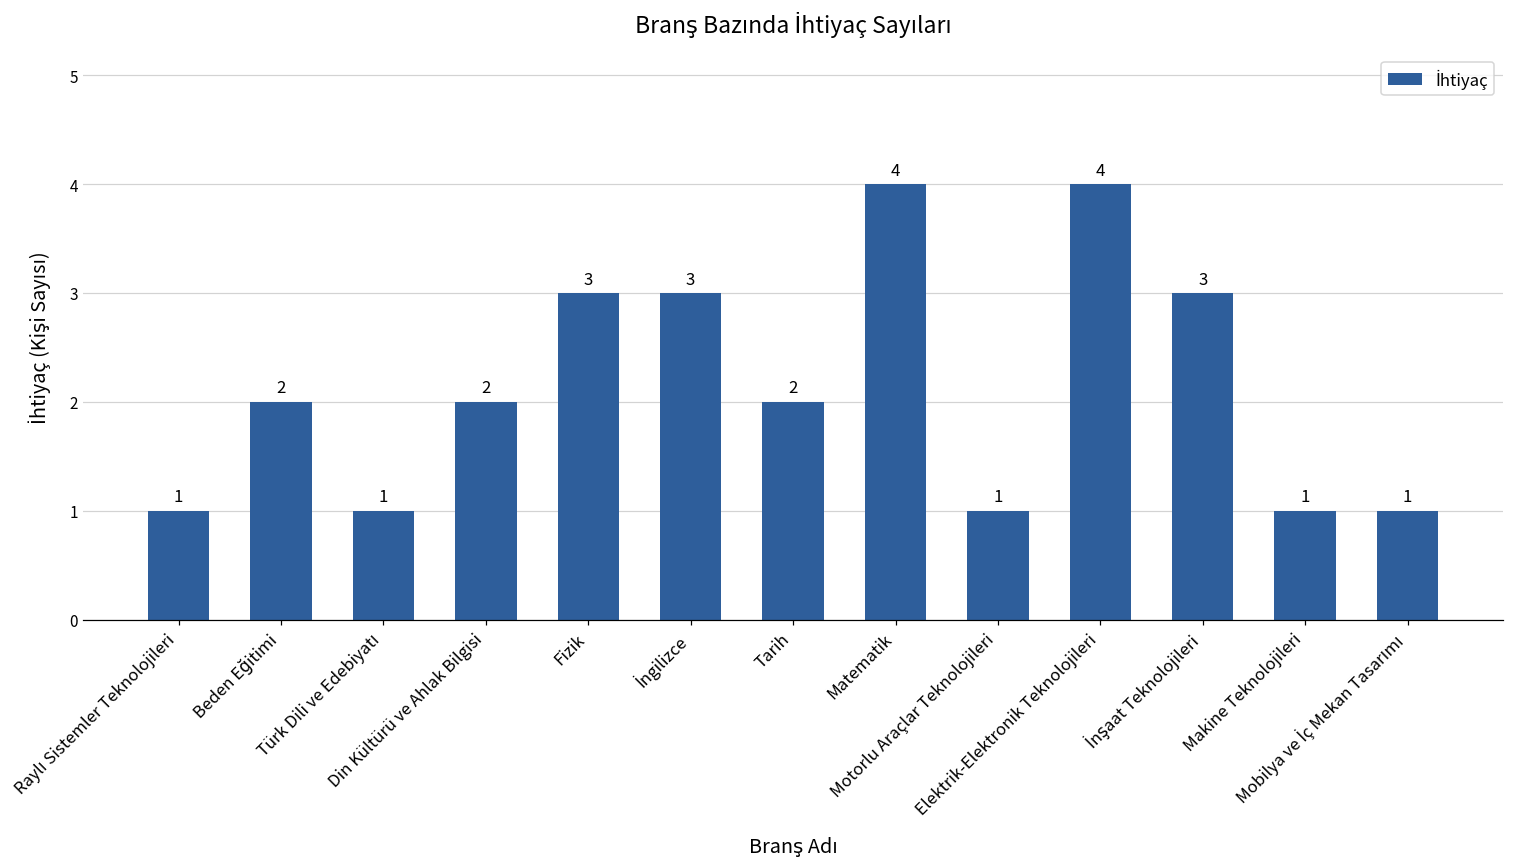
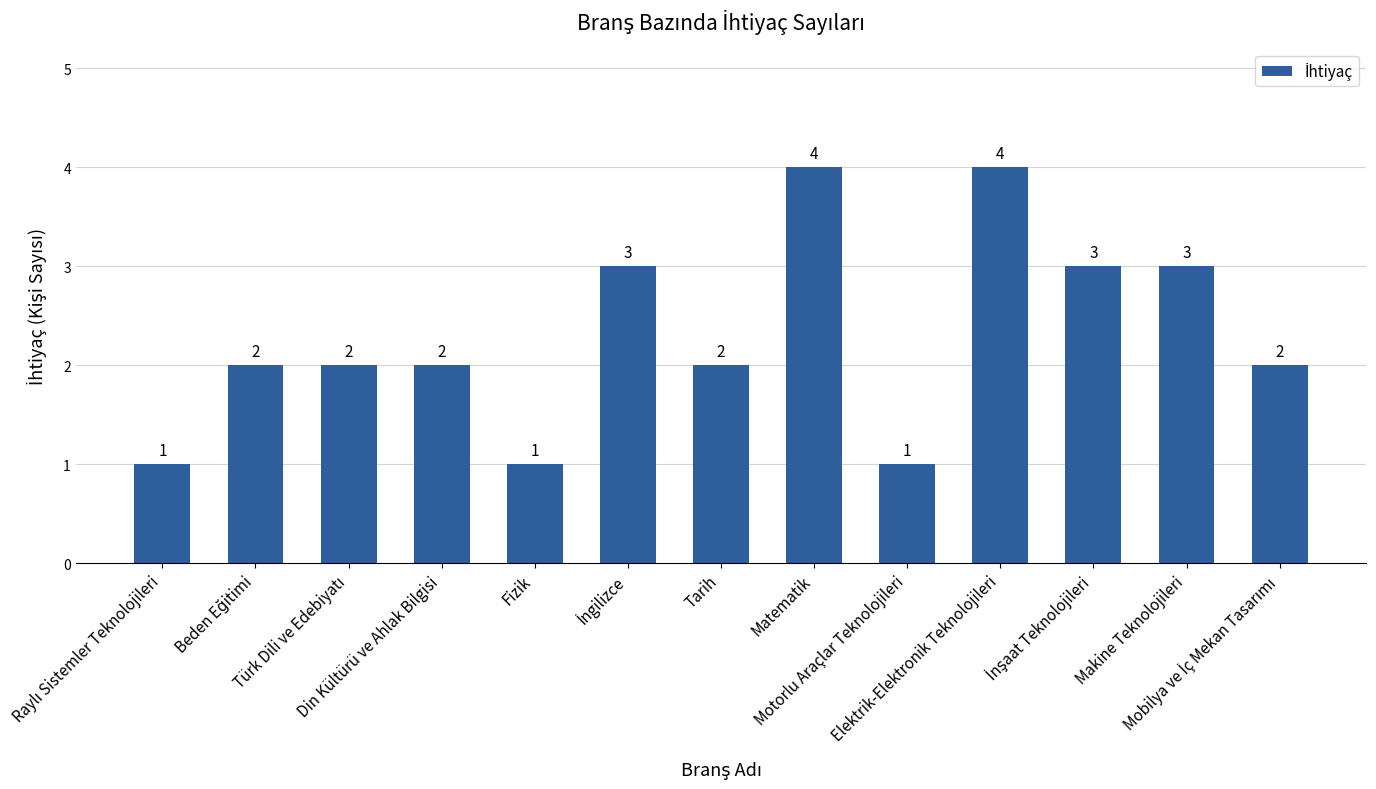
Türk Dili ve Edebiyatı: 1 -> 2
Fizik: 3 -> 1
Makine Teknolojileri: 1 -> 3
Mobilya ve İç Mekan Tasarımı: 1 -> 2
